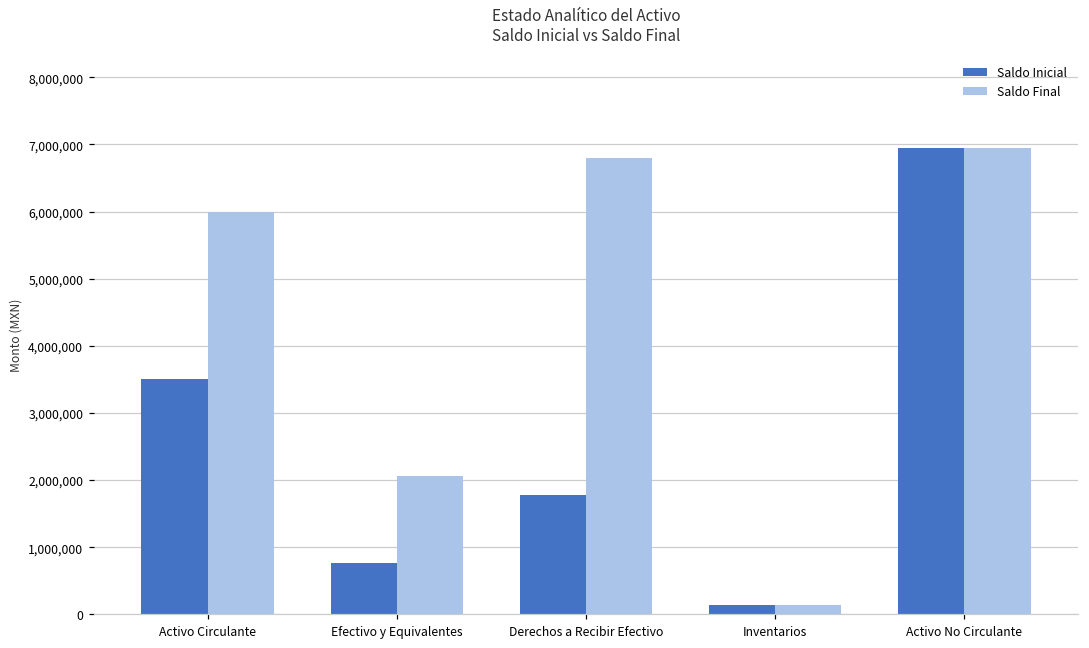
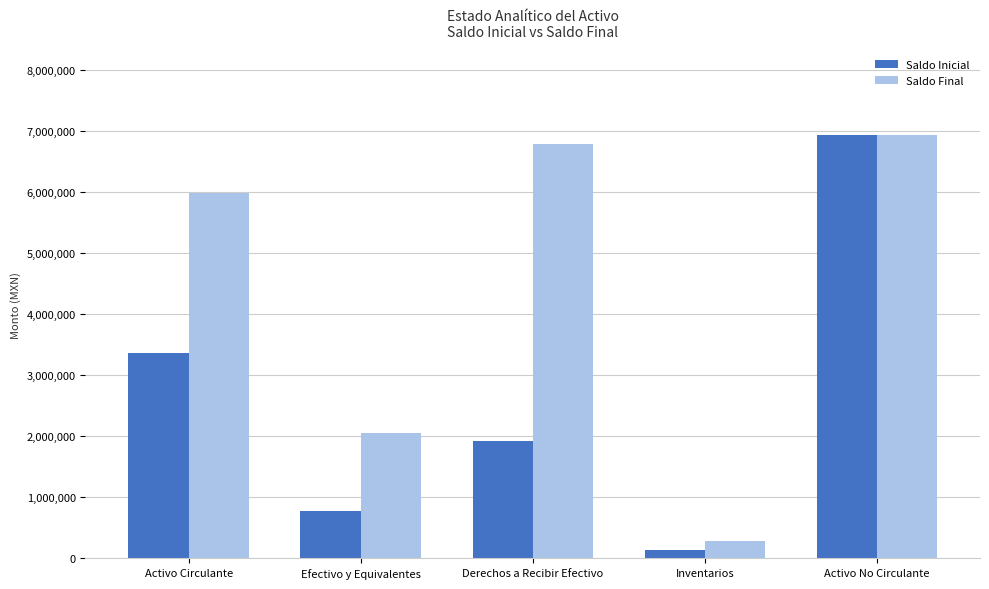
Saldo Inicial, Activo Circulante: 3,500,000 -> 3,400,000
Saldo Inicial, Derechos a Recibir Efectivo: 1,800,000 -> 1,900,000
Saldo Final, Inventarios: 100,000 -> 300,000
